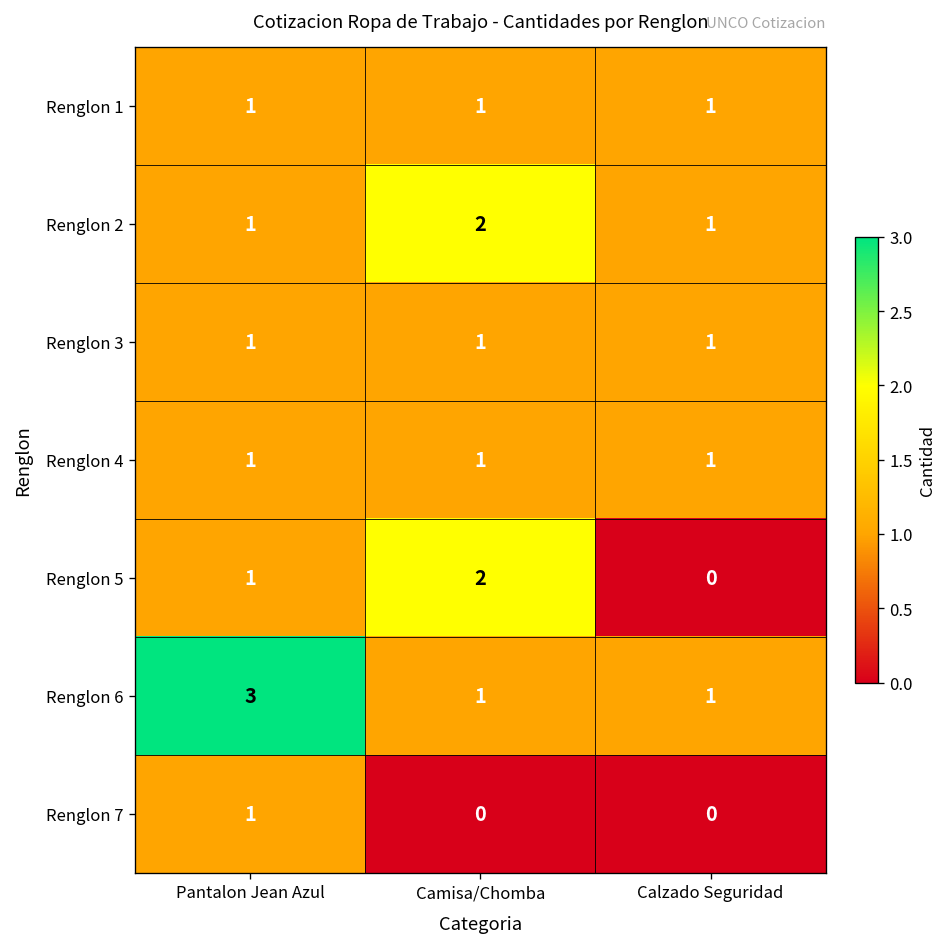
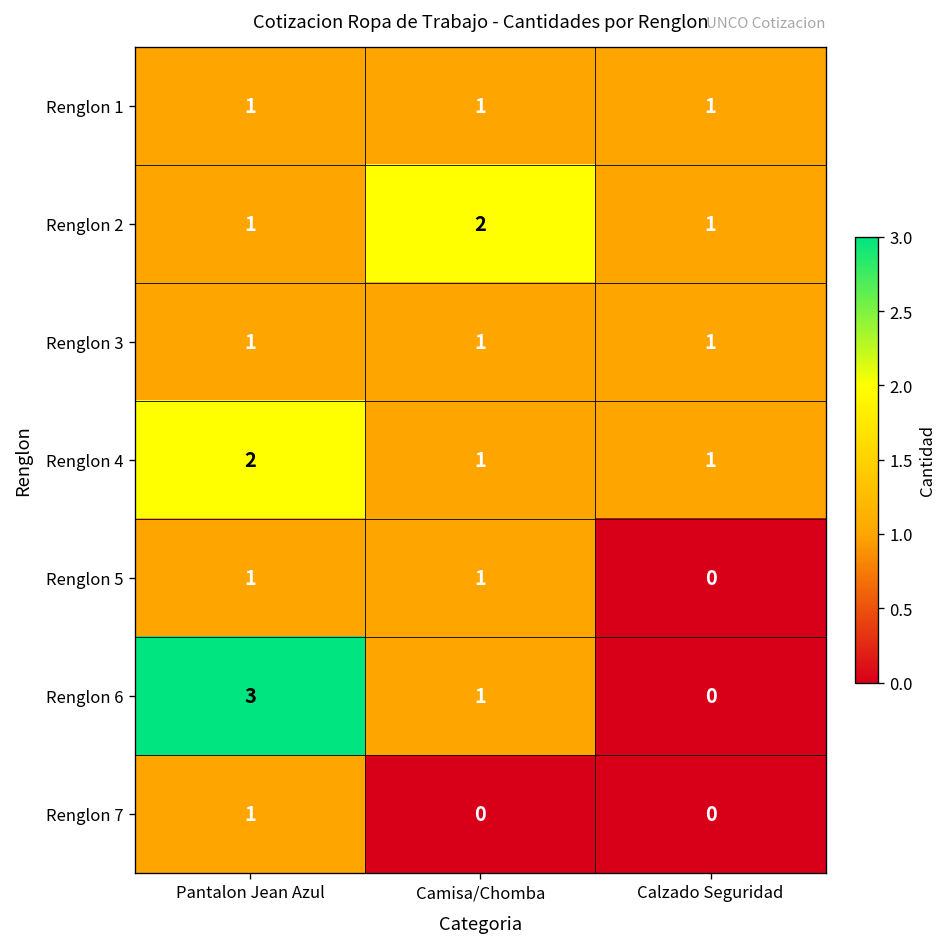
Renglon 4, Pantalon Jean Azul: 1 -> 2
Renglon 5, Camisa/Chomba: 2 -> 1
Renglon 6, Calzado Seguridad: 1 -> 0
